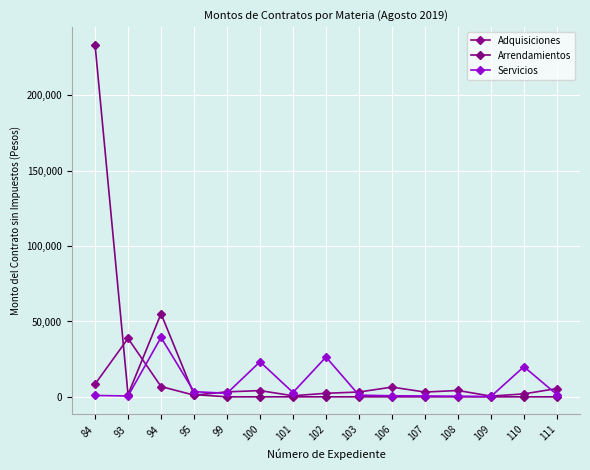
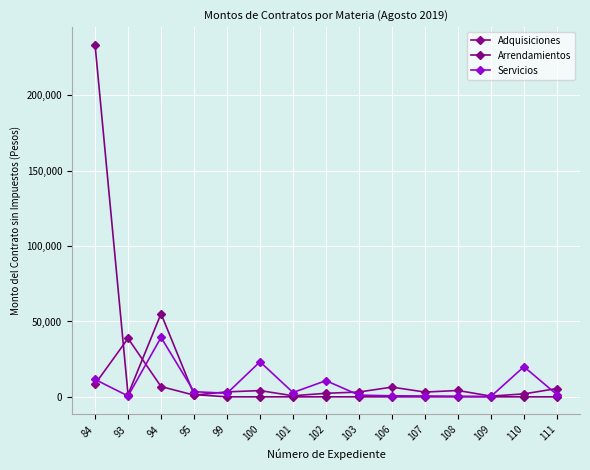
Servicios, 84: 1,000 -> 12,000
Servicios, 102: 26,000 -> 11,000
